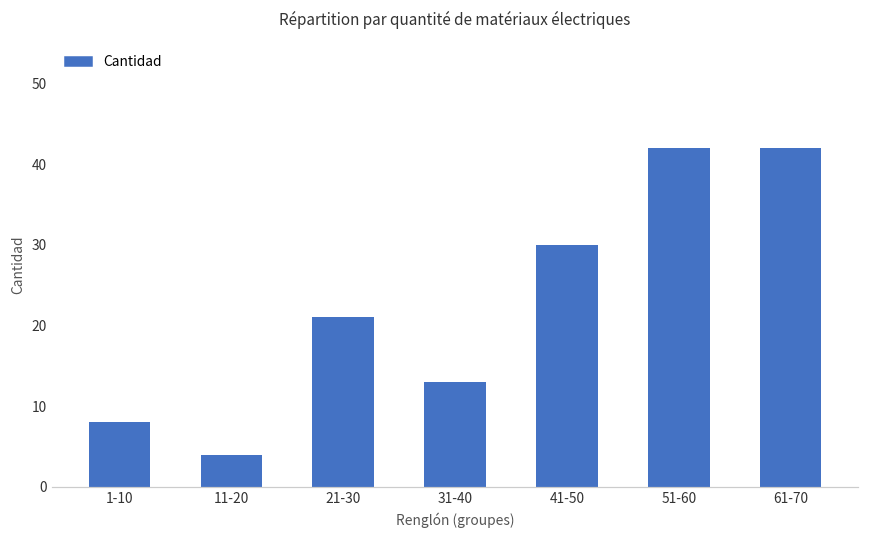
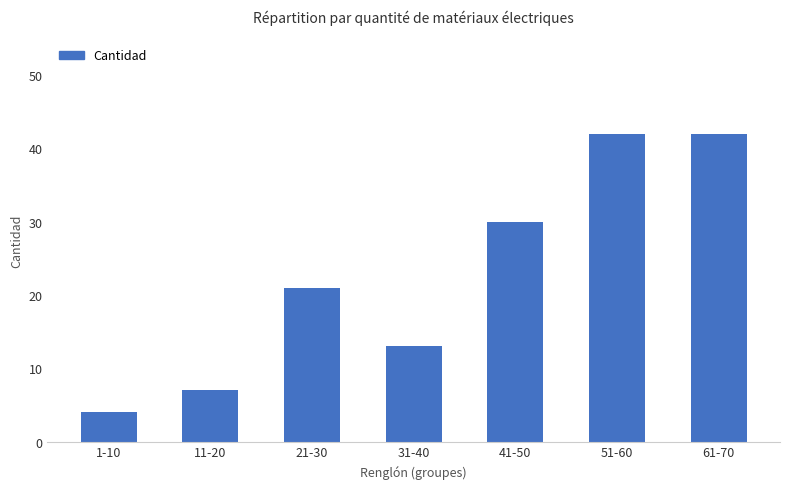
1-10: 8 -> 4
11-20: 4 -> 7
